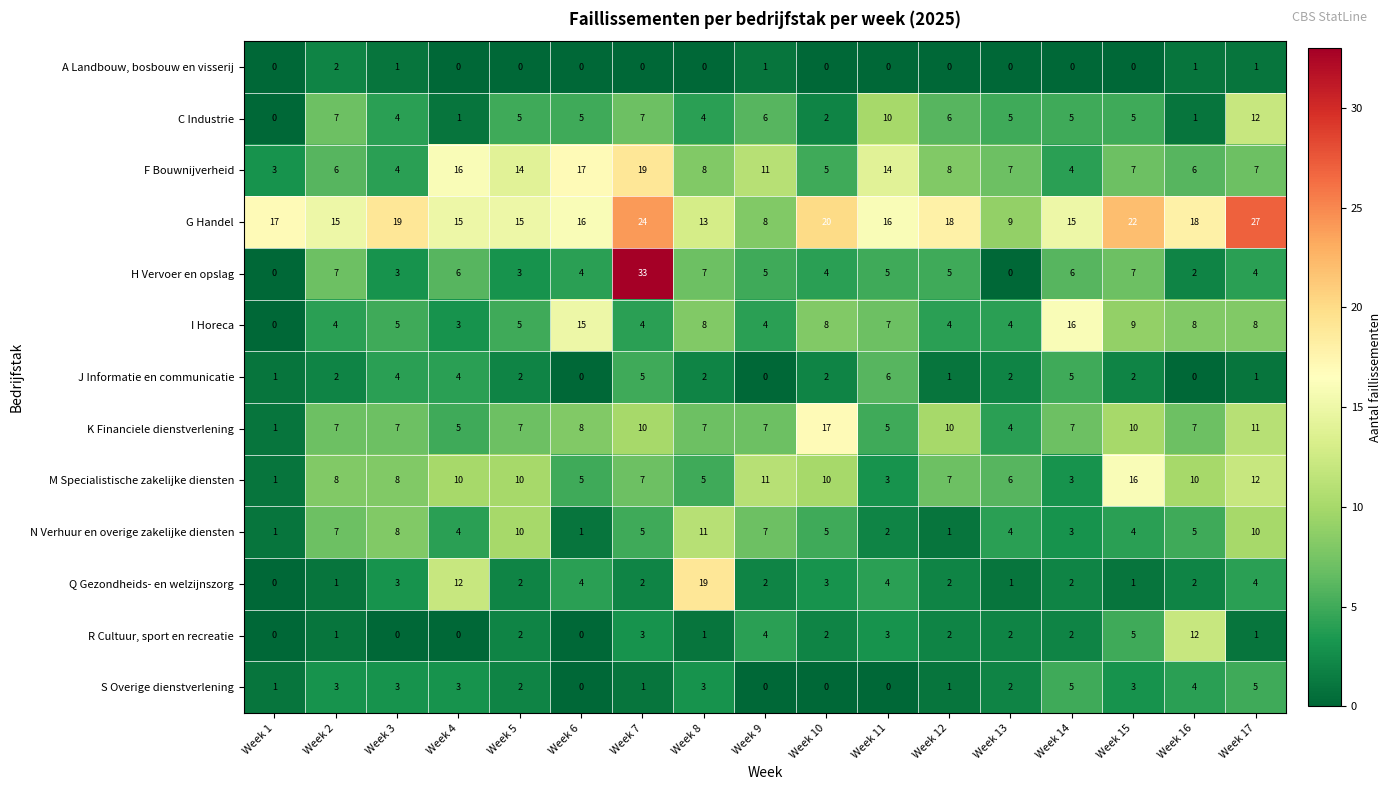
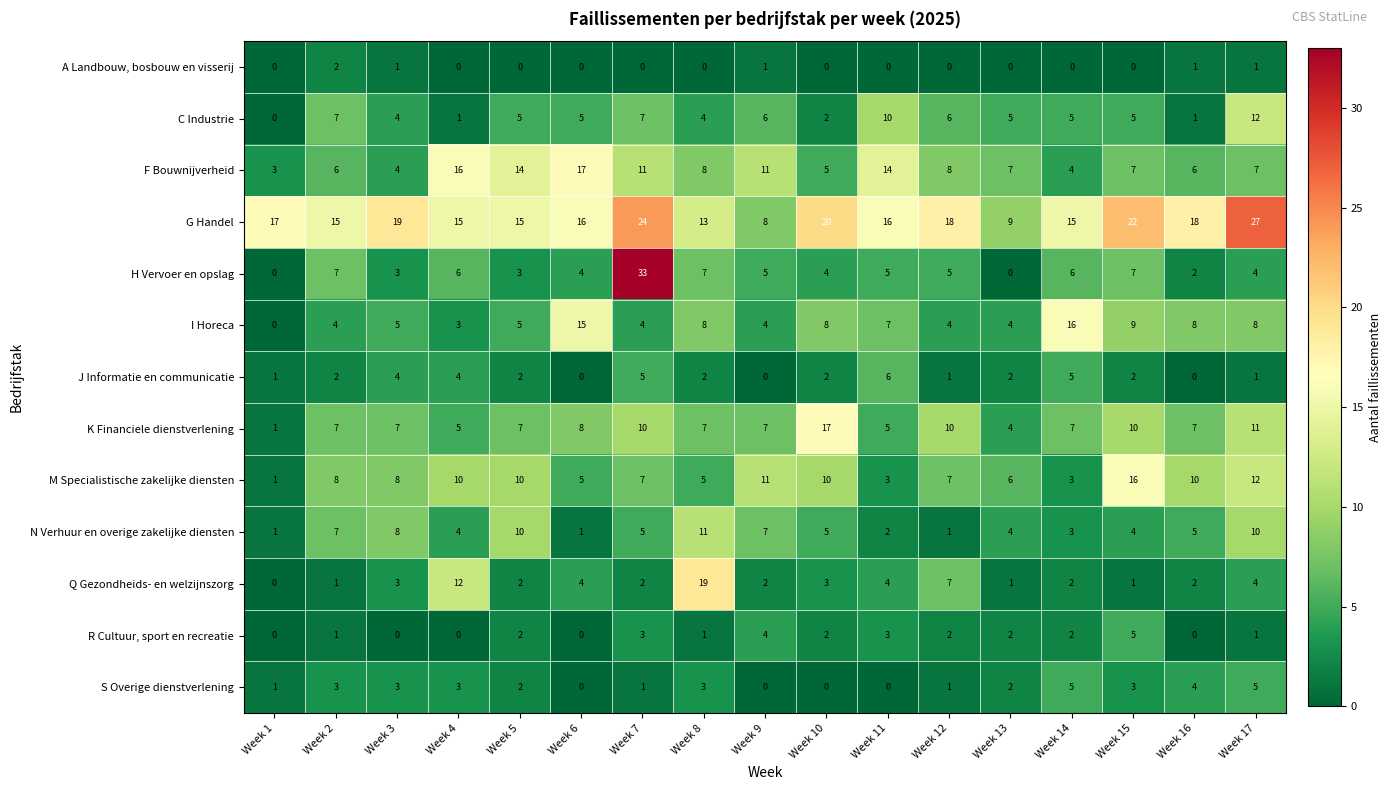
F Bouwnijverheid, Week 7: 19 -> 11
Q Gezondheids- en welzijnszorg, Week 12: 2 -> 7
R Cultuur, sport en recreatie, Week 16: 12 -> 0
